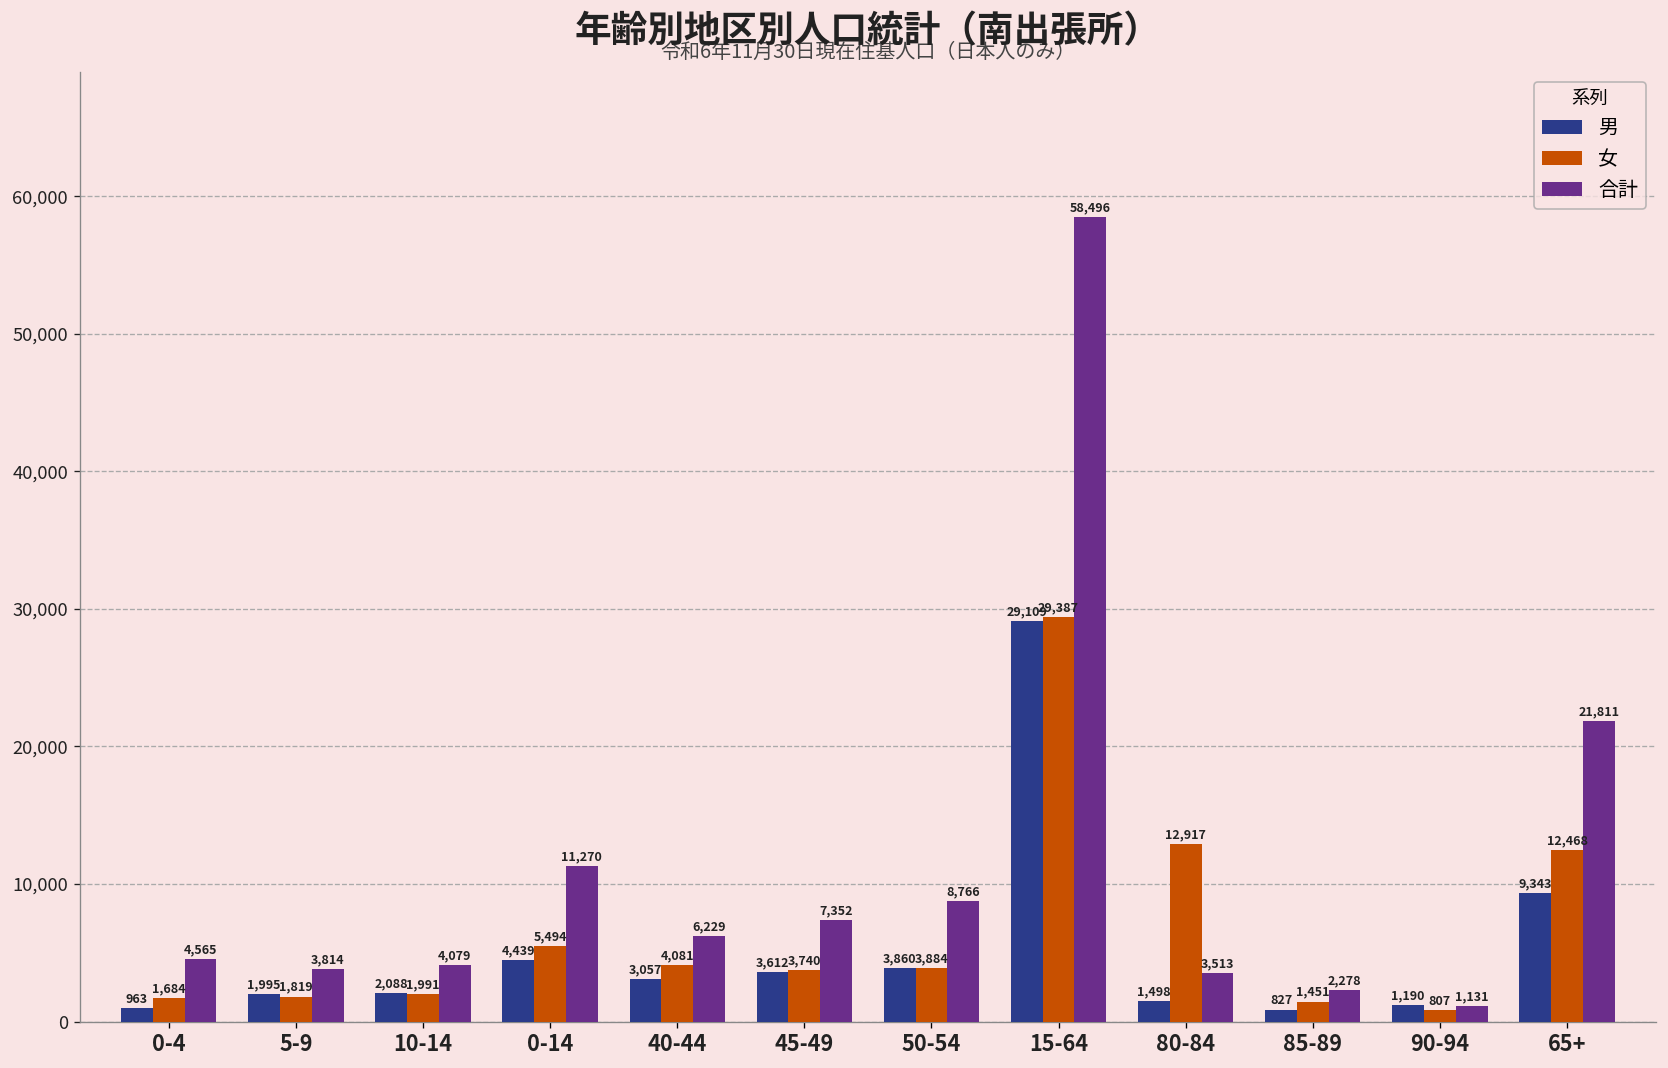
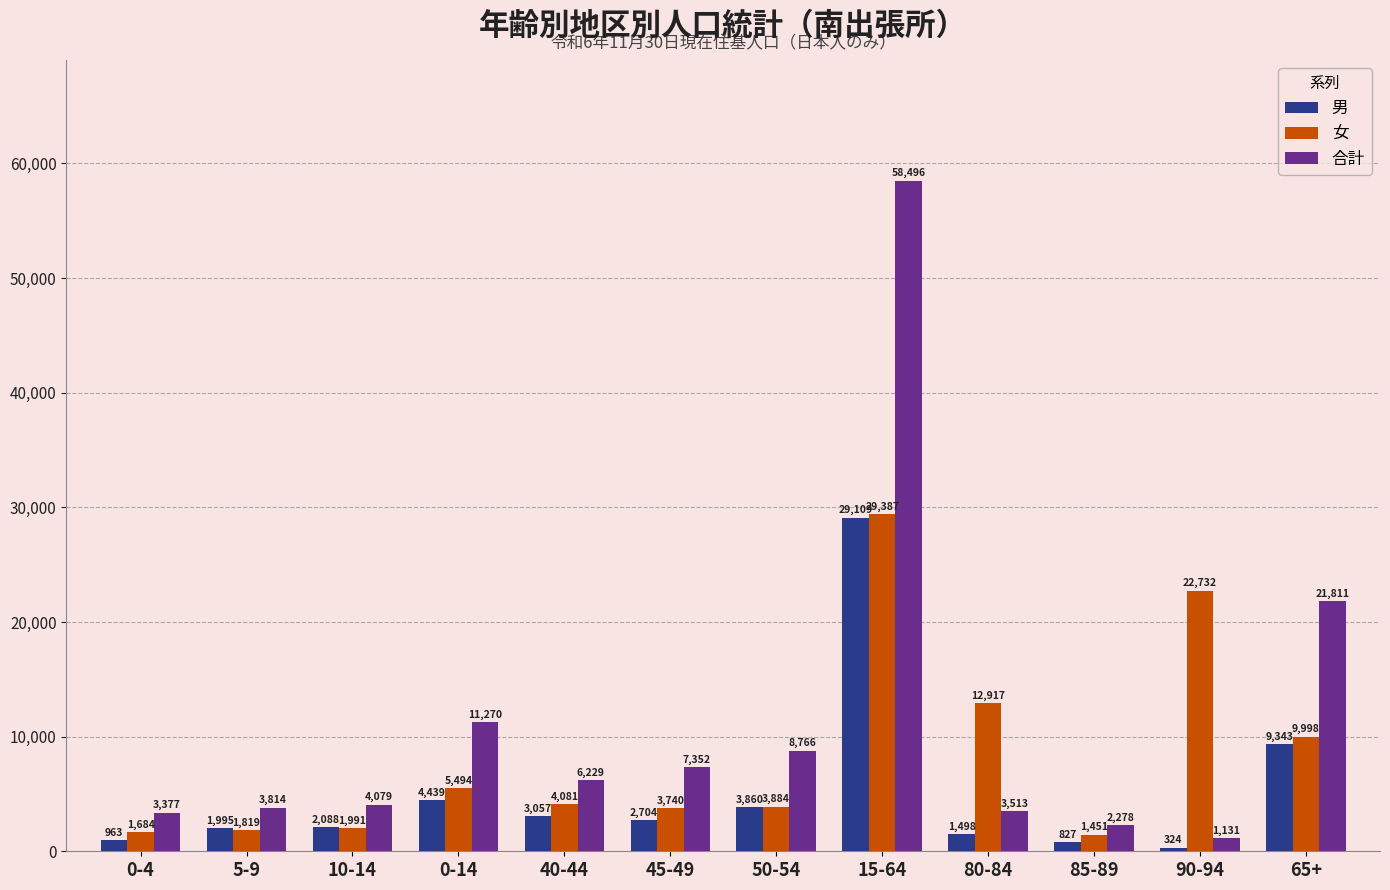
合計, 0-4: 4,565 -> 3,377
男, 45-49: 3,612 -> 2,704
男, 90-94: 1,190 -> 324
女, 90-94: 807 -> 22,732
女, 65+: 12,468 -> 9,998
